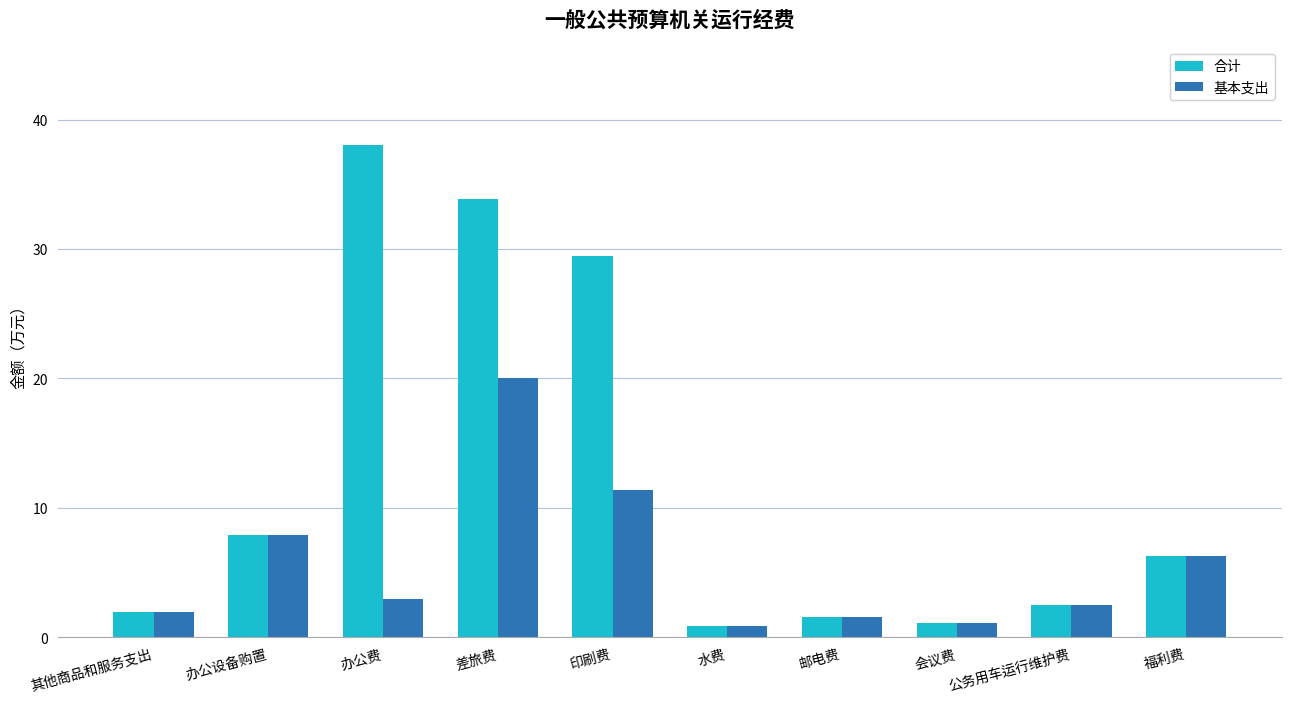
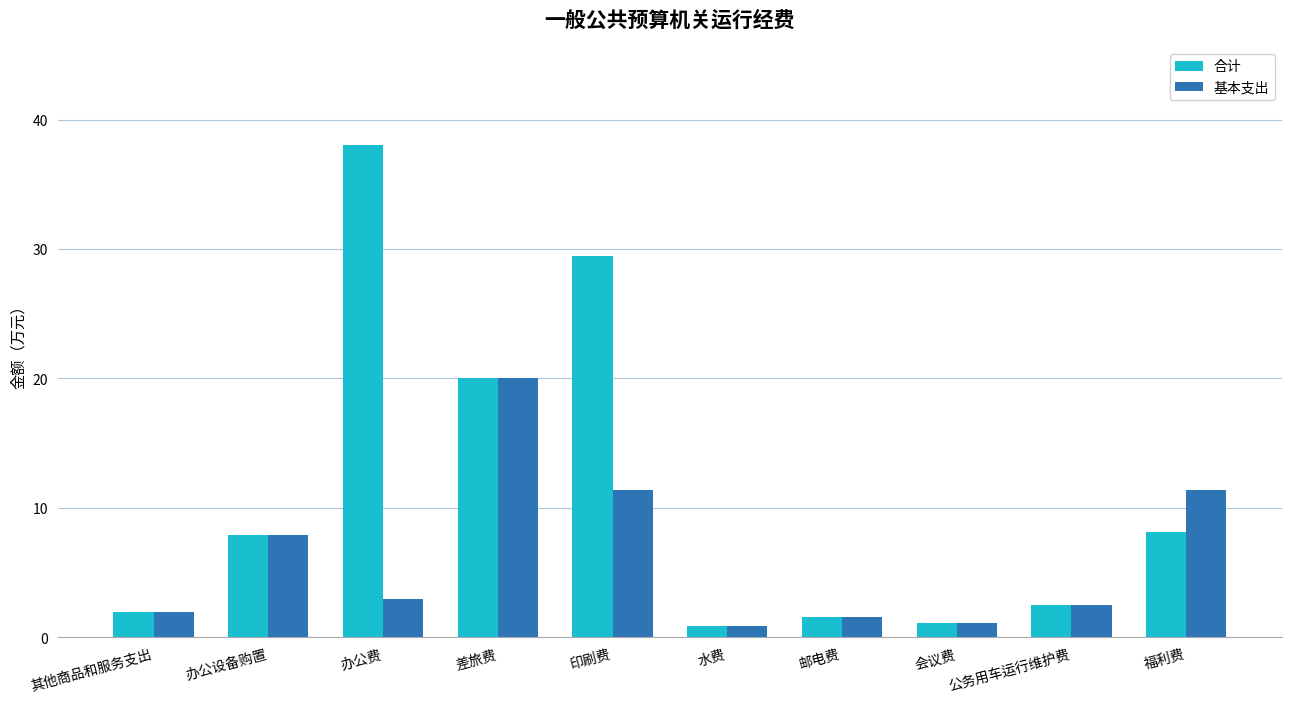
合计, 差旅费: 33.8 -> 20.1
合计, 福利费: 6.3 -> 8.1
基本支出, 福利费: 6.3 -> 11.4
